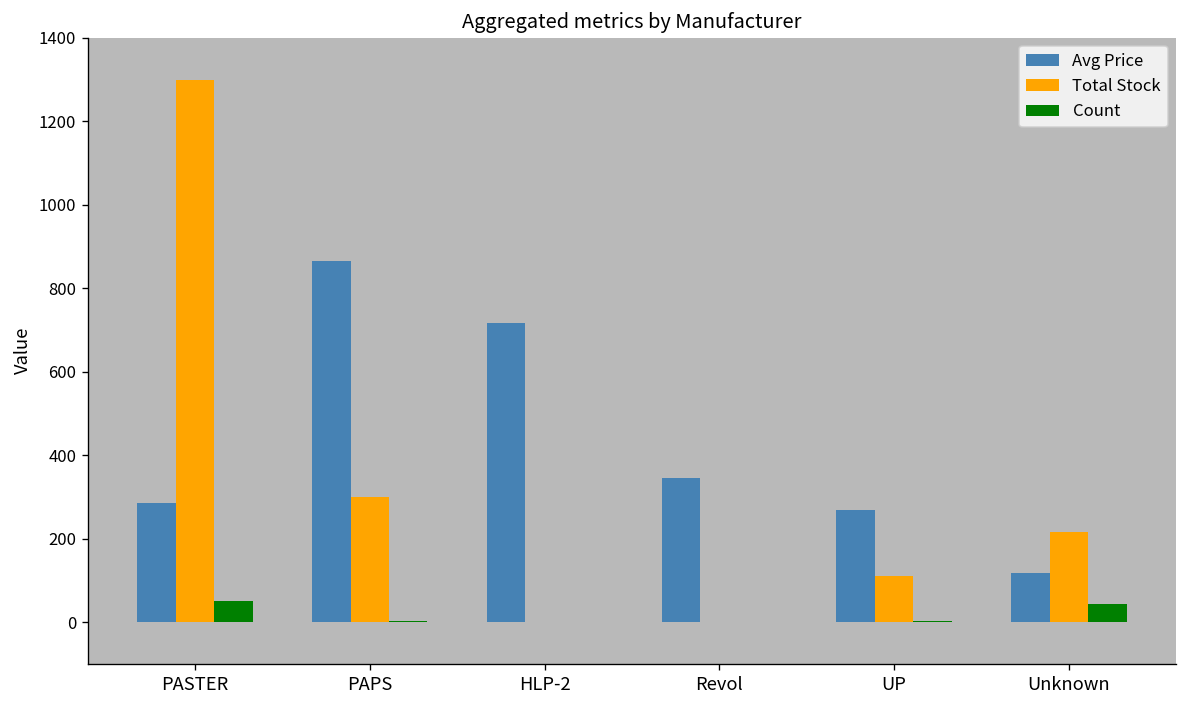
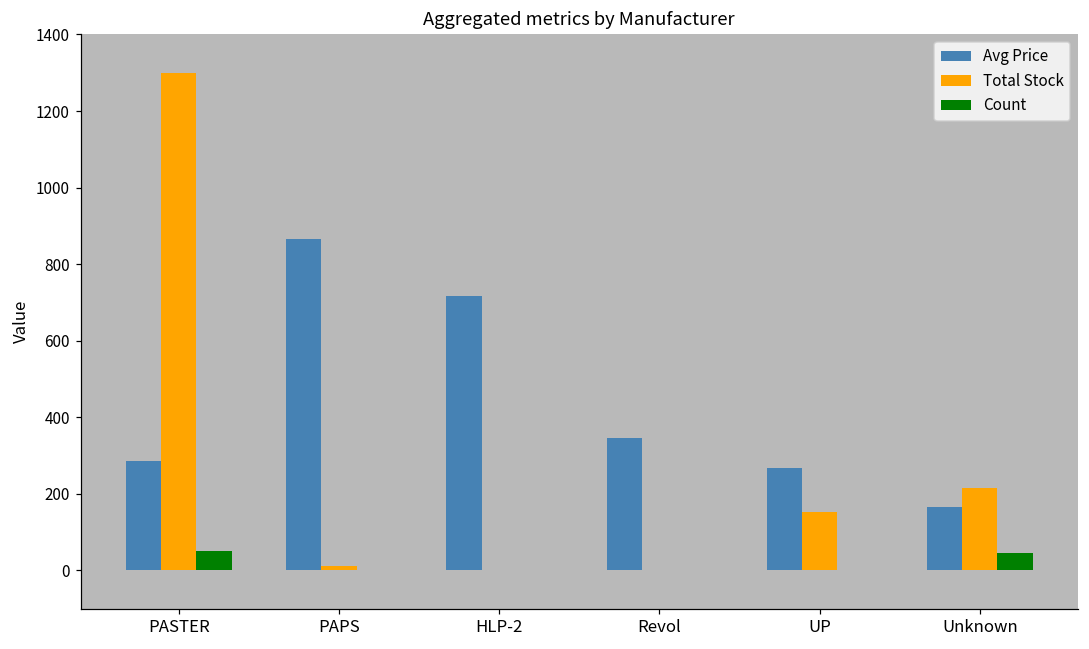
Total Stock, PAPS: 300 -> 10
Total Stock, UP: 110 -> 150
Avg Price, Unknown: 120 -> 170
